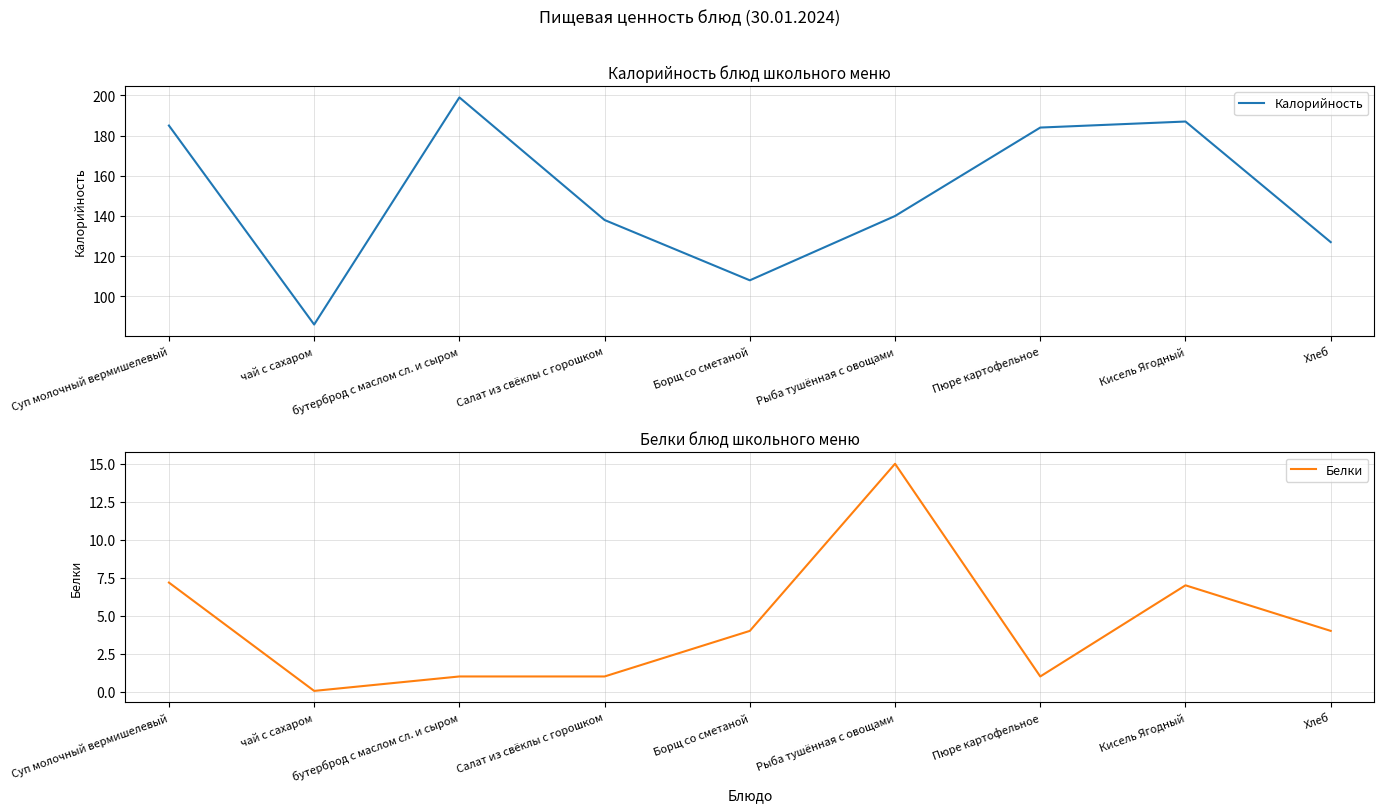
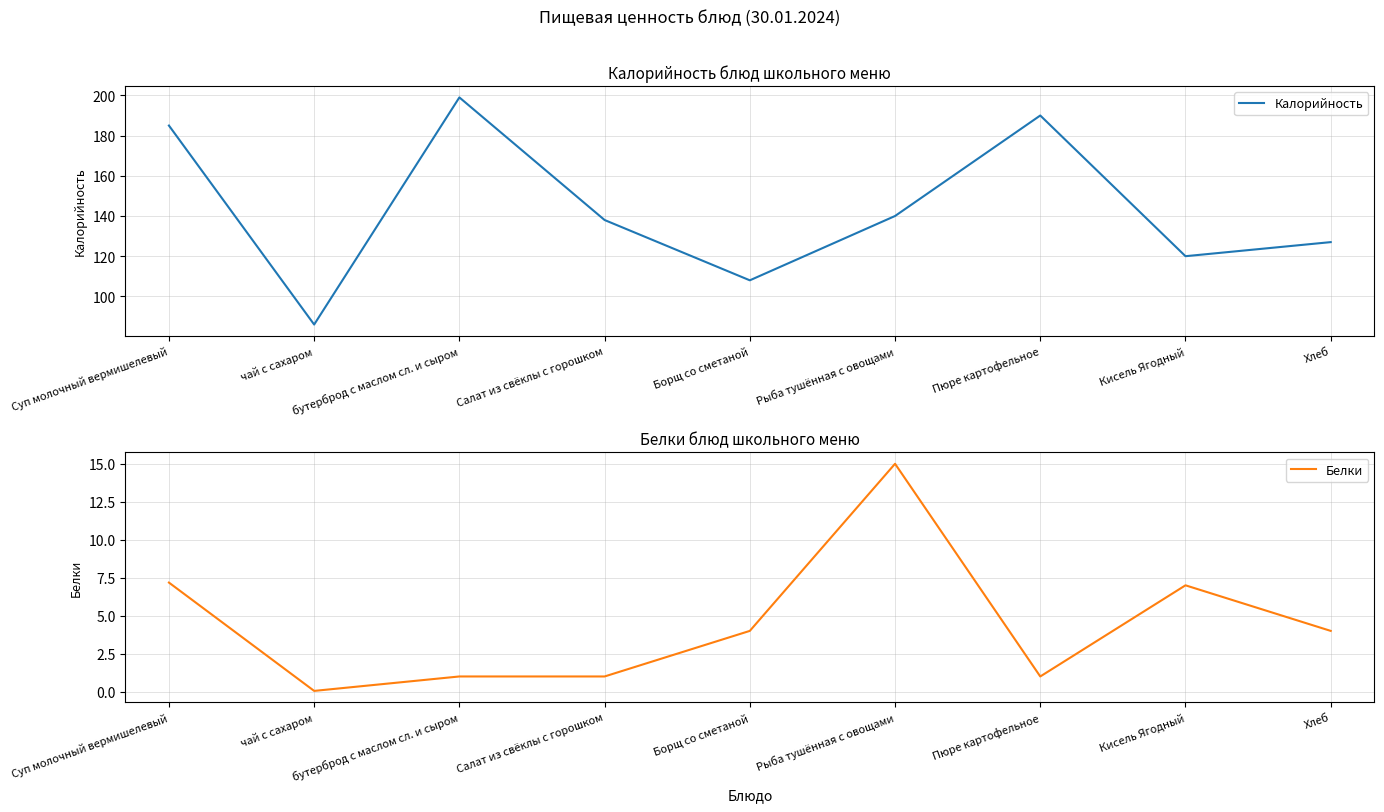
Калорийность блюд школьного меню, Пюре картофельное: 184 -> 190
Калорийность блюд школьного меню, Кисель Ягодный: 187 -> 120
